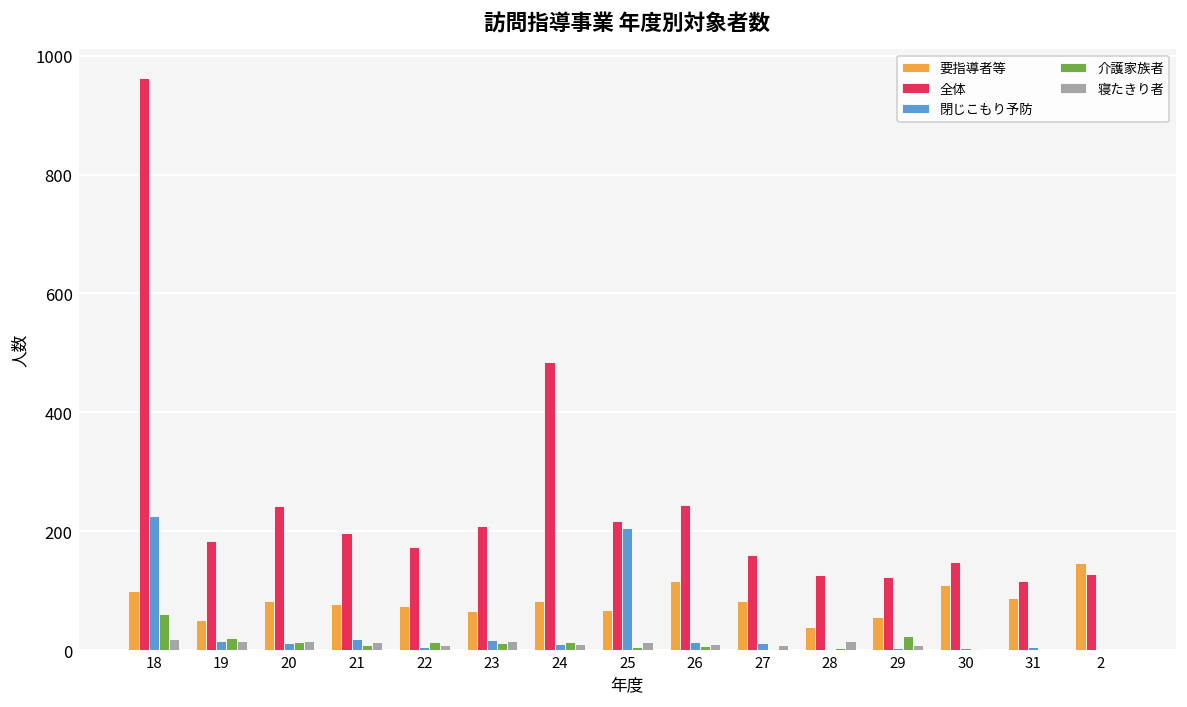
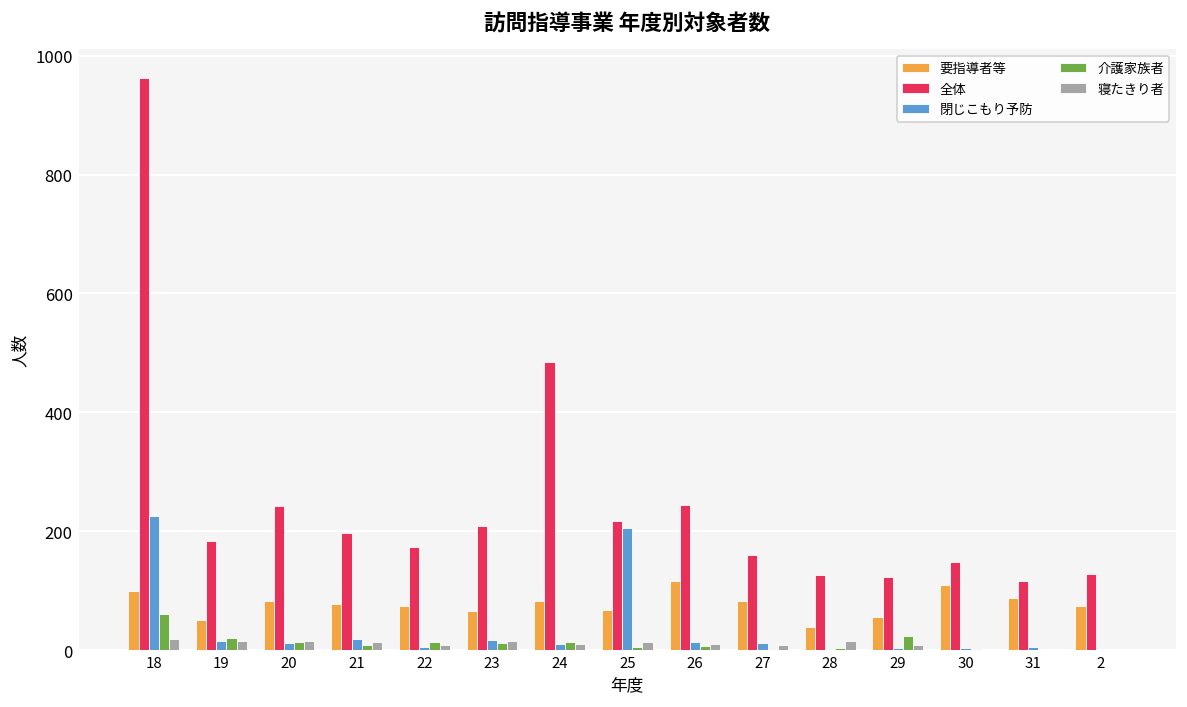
要指導者等, 2: 150 -> 80
